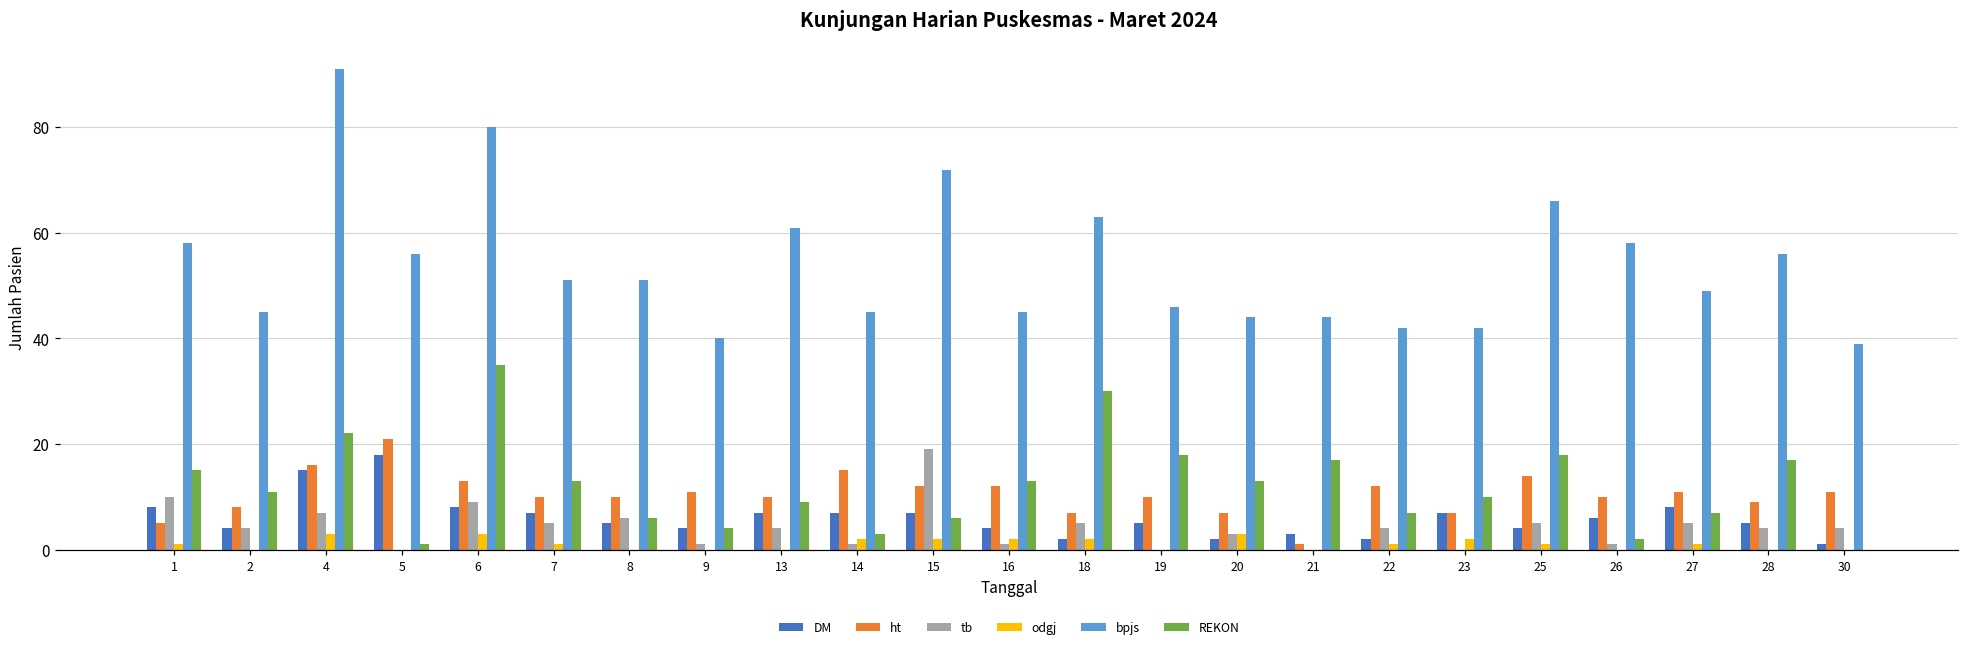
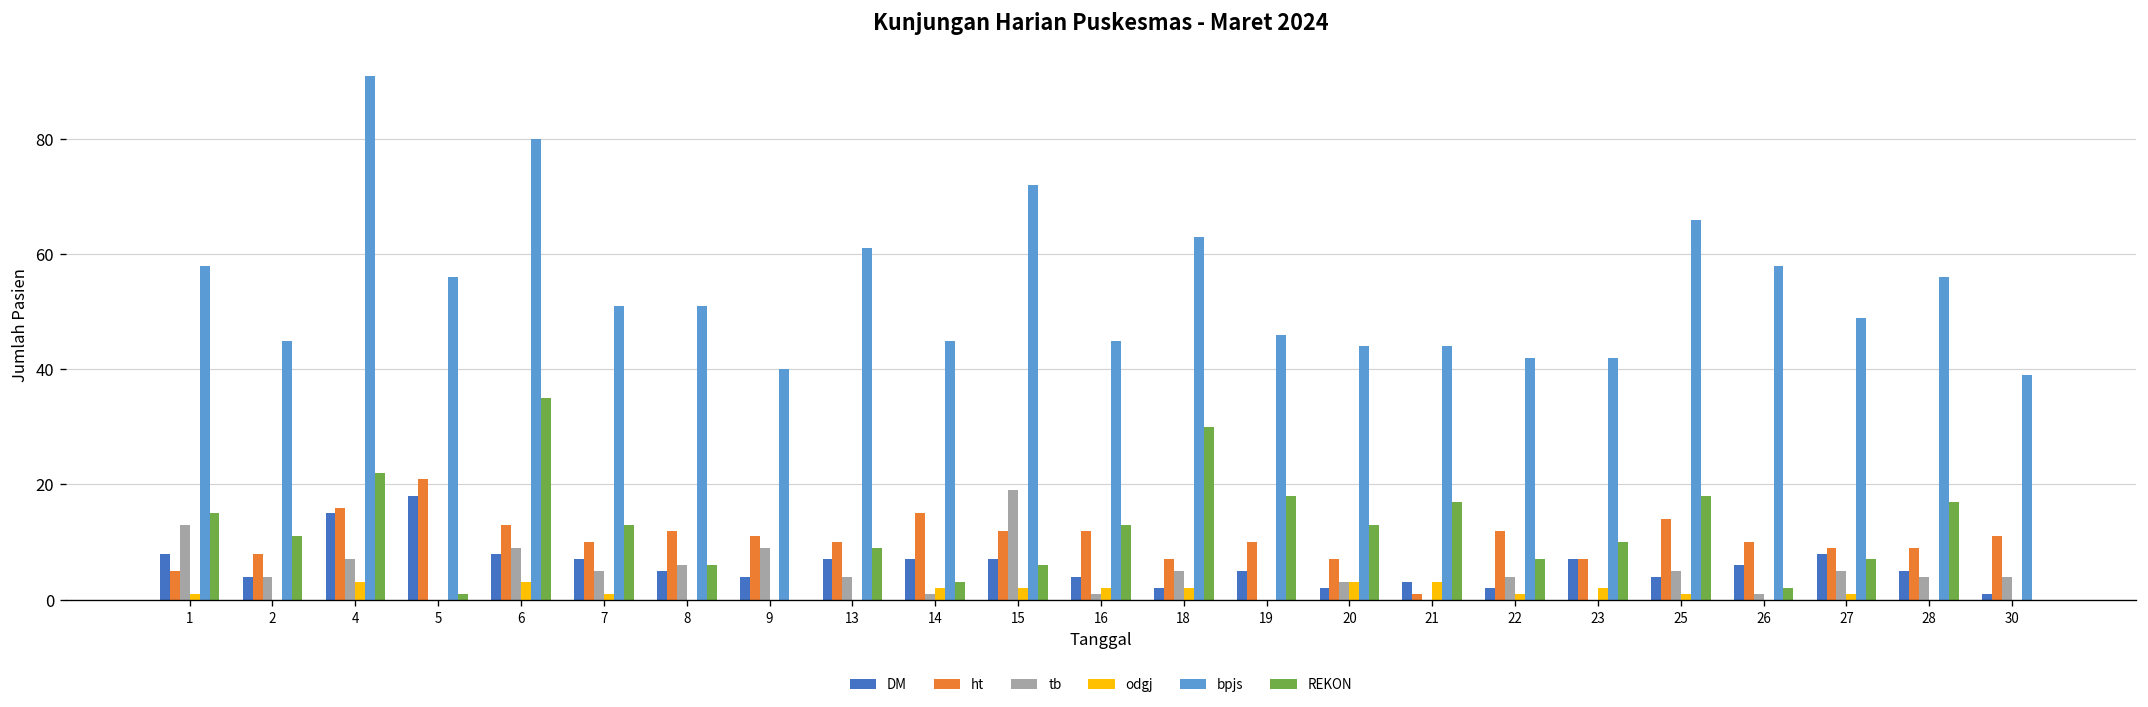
tb, 1: 10 -> 13
ht, 8: 10 -> 12
tb, 9: 1 -> 9
REKON, 9: 4 -> 0
odgj, 21: 0 -> 3
ht, 27: 11 -> 9
